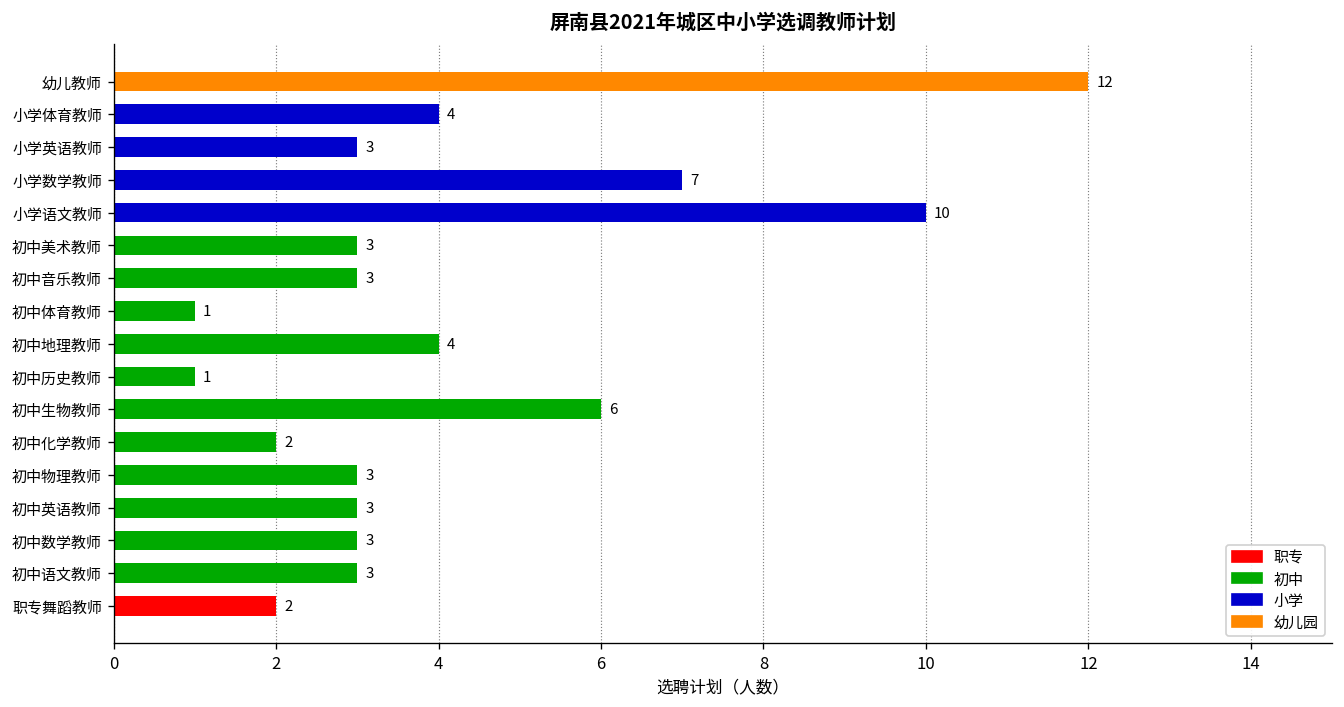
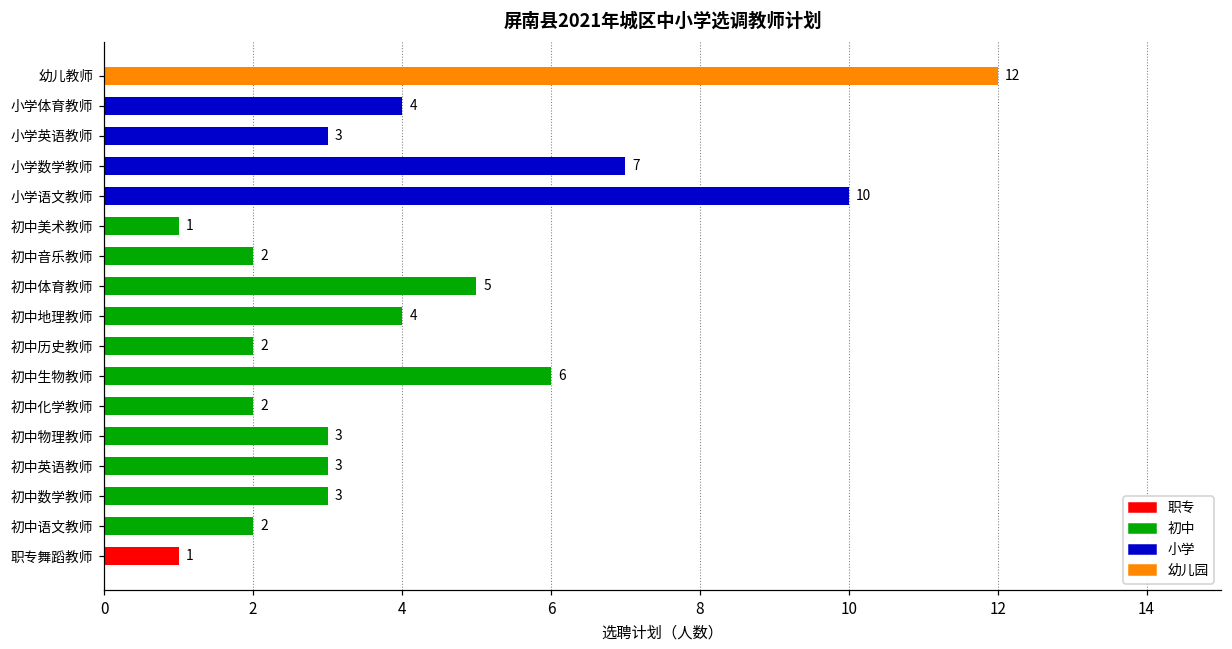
初中美术教师: 3 -> 1
初中音乐教师: 3 -> 2
初中体育教师: 1 -> 5
初中历史教师: 1 -> 2
初中语文教师: 3 -> 2
职专舞蹈教师: 2 -> 1
